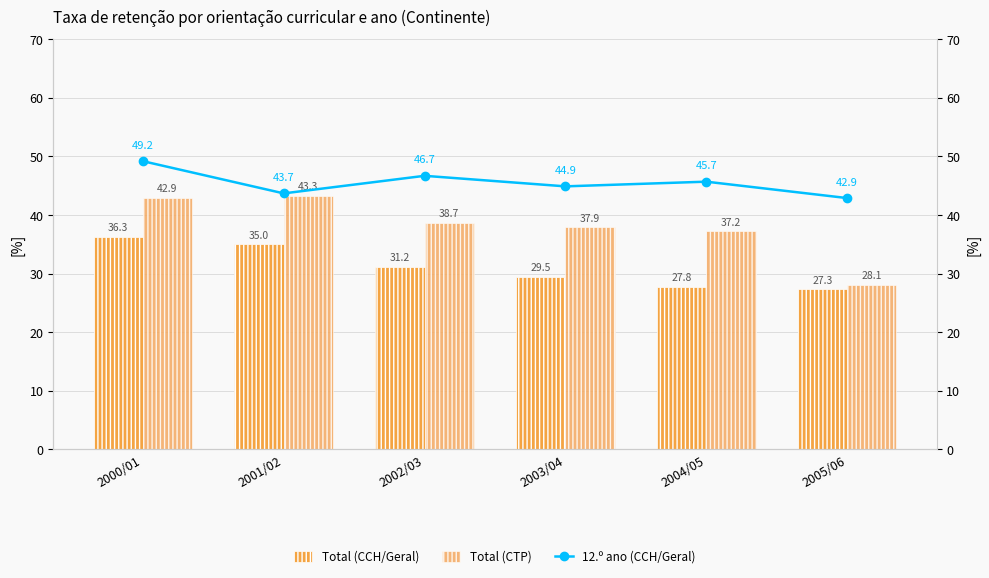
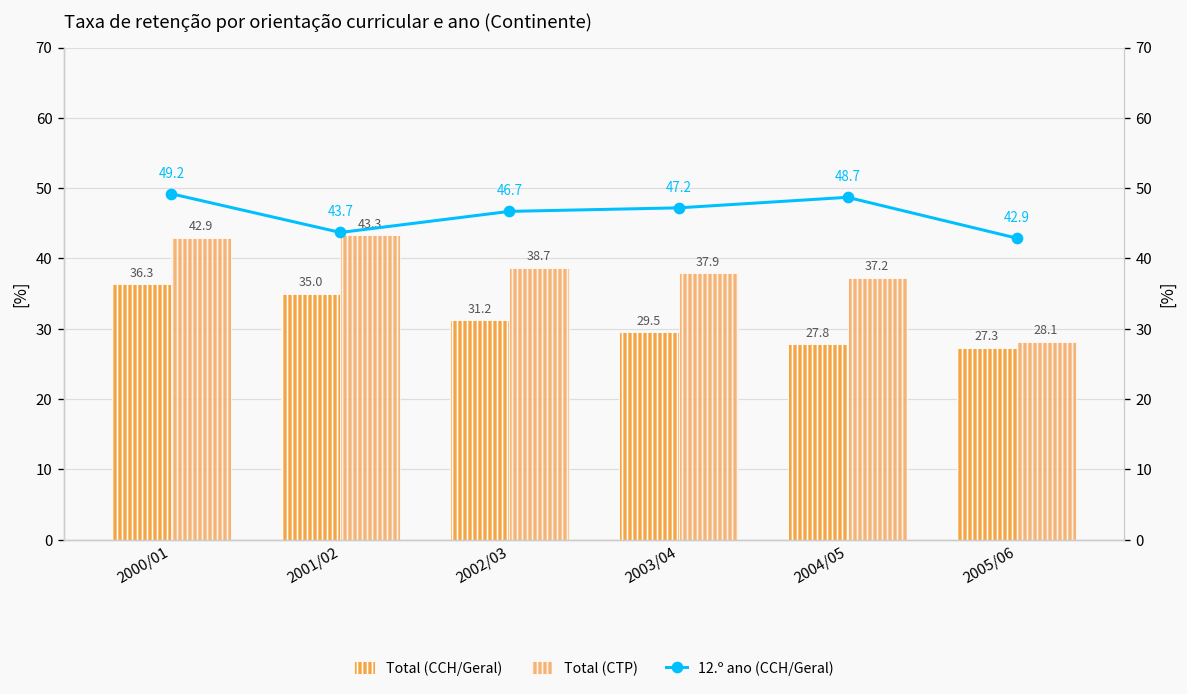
12.º ano (CCH/Geral), 2003/04: 44.9 -> 47.2
12.º ano (CCH/Geral), 2004/05: 45.7 -> 48.7
